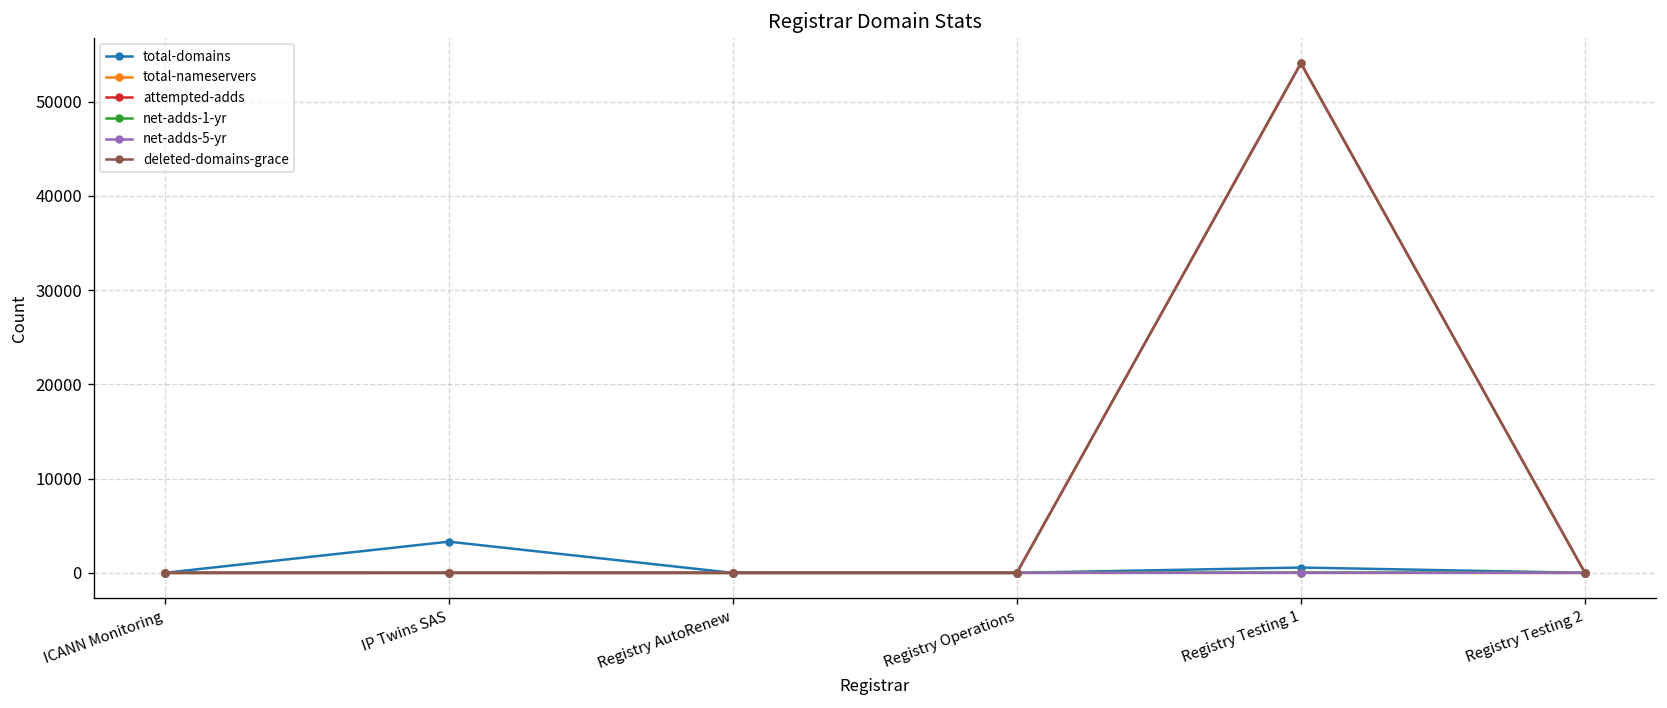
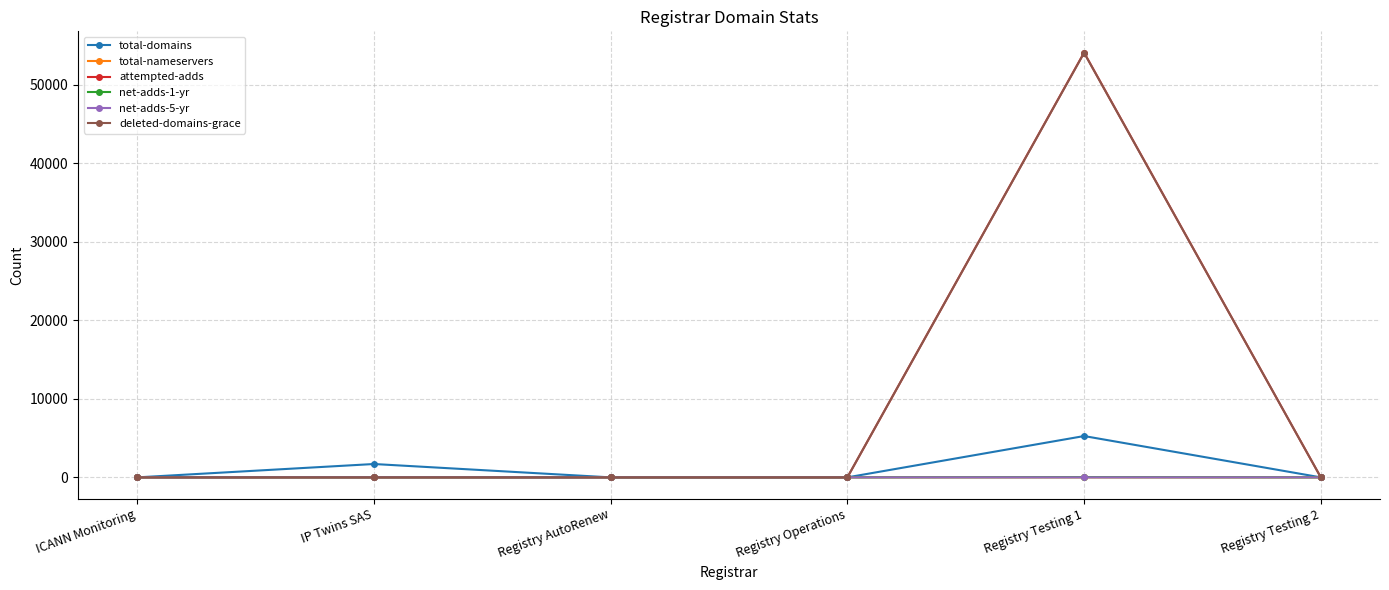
total-domains, IP Twins SAS: 3000 -> 2000
total-domains, Registry Testing 1: 1000 -> 5000
